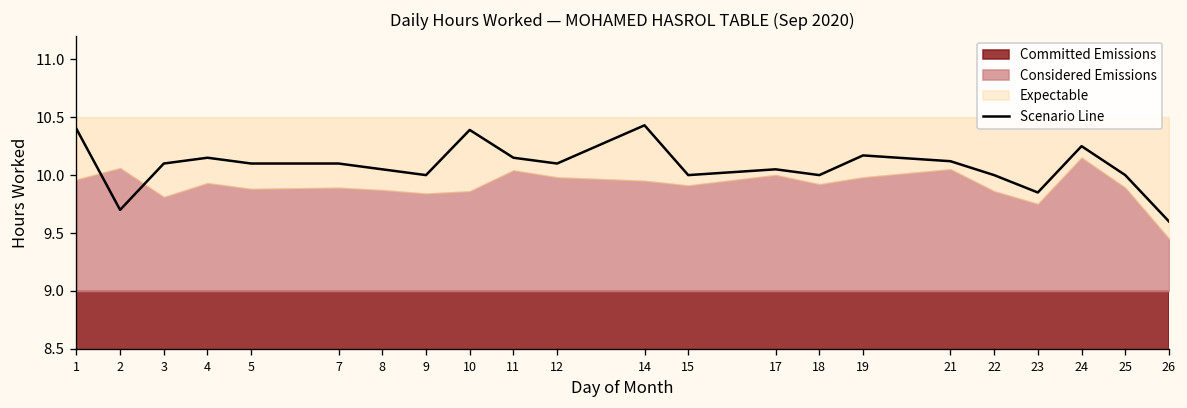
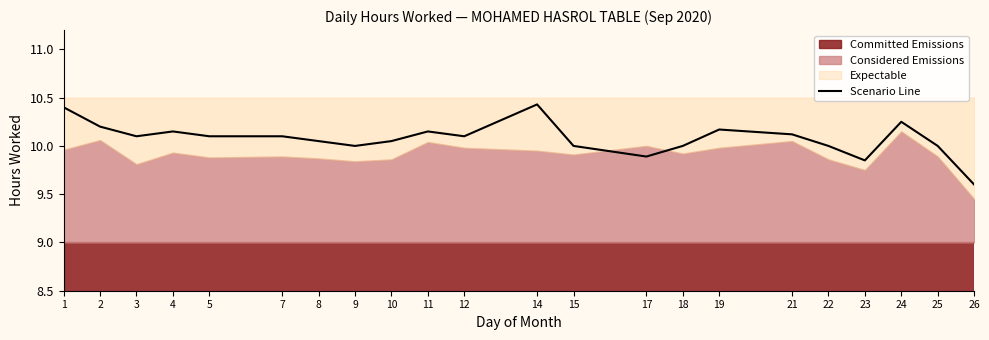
Scenario Line, 2: 9.7 -> 10.2
Scenario Line, 10: 10.4 -> 10.1
Scenario Line, 17: 10.1 -> 9.9
